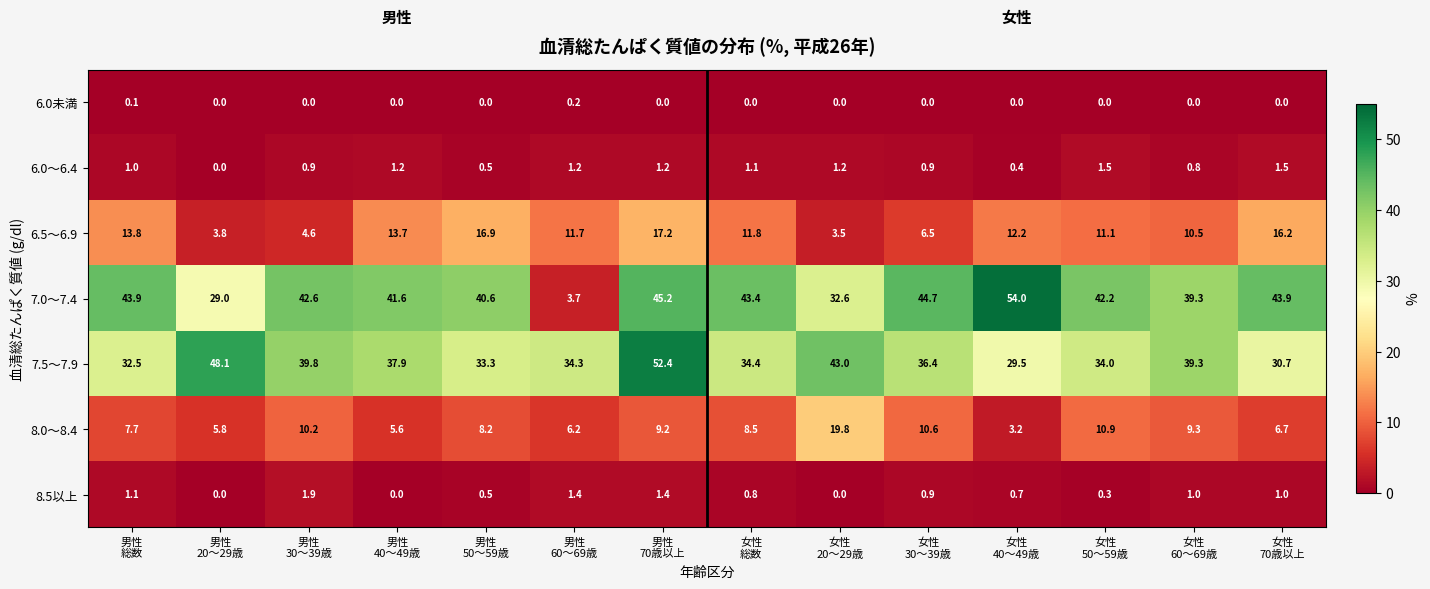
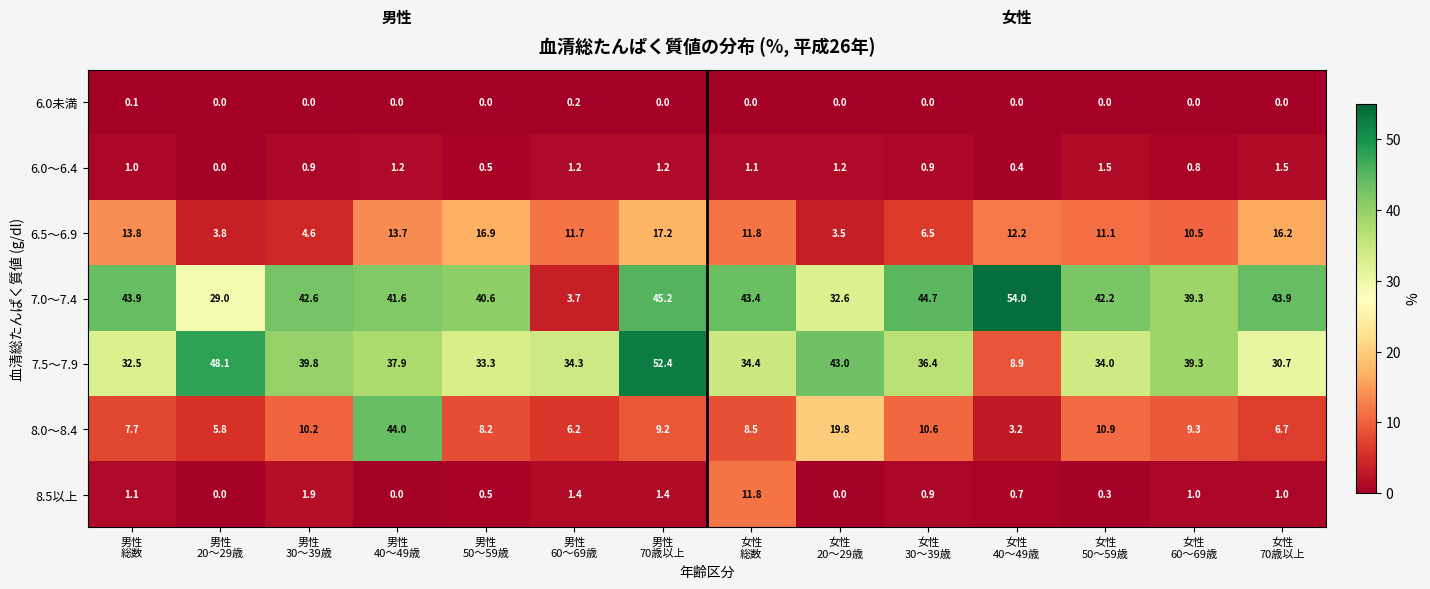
7.5～7.9, 女性 40～49歳: 29.5 -> 8.9
8.0～8.4, 男性 40～49歳: 5.6 -> 44.0
8.5以上, 女性 総数: 0.8 -> 11.8
